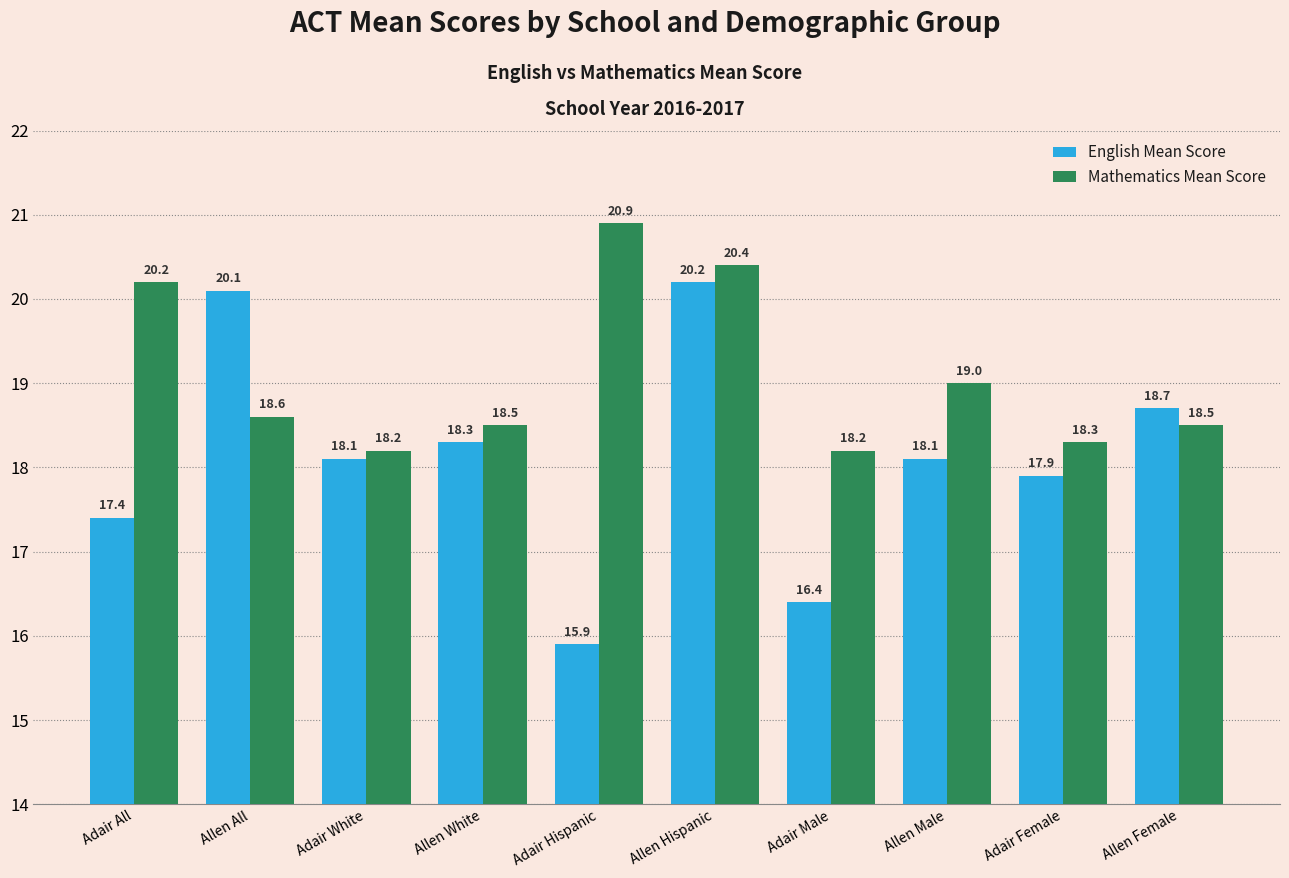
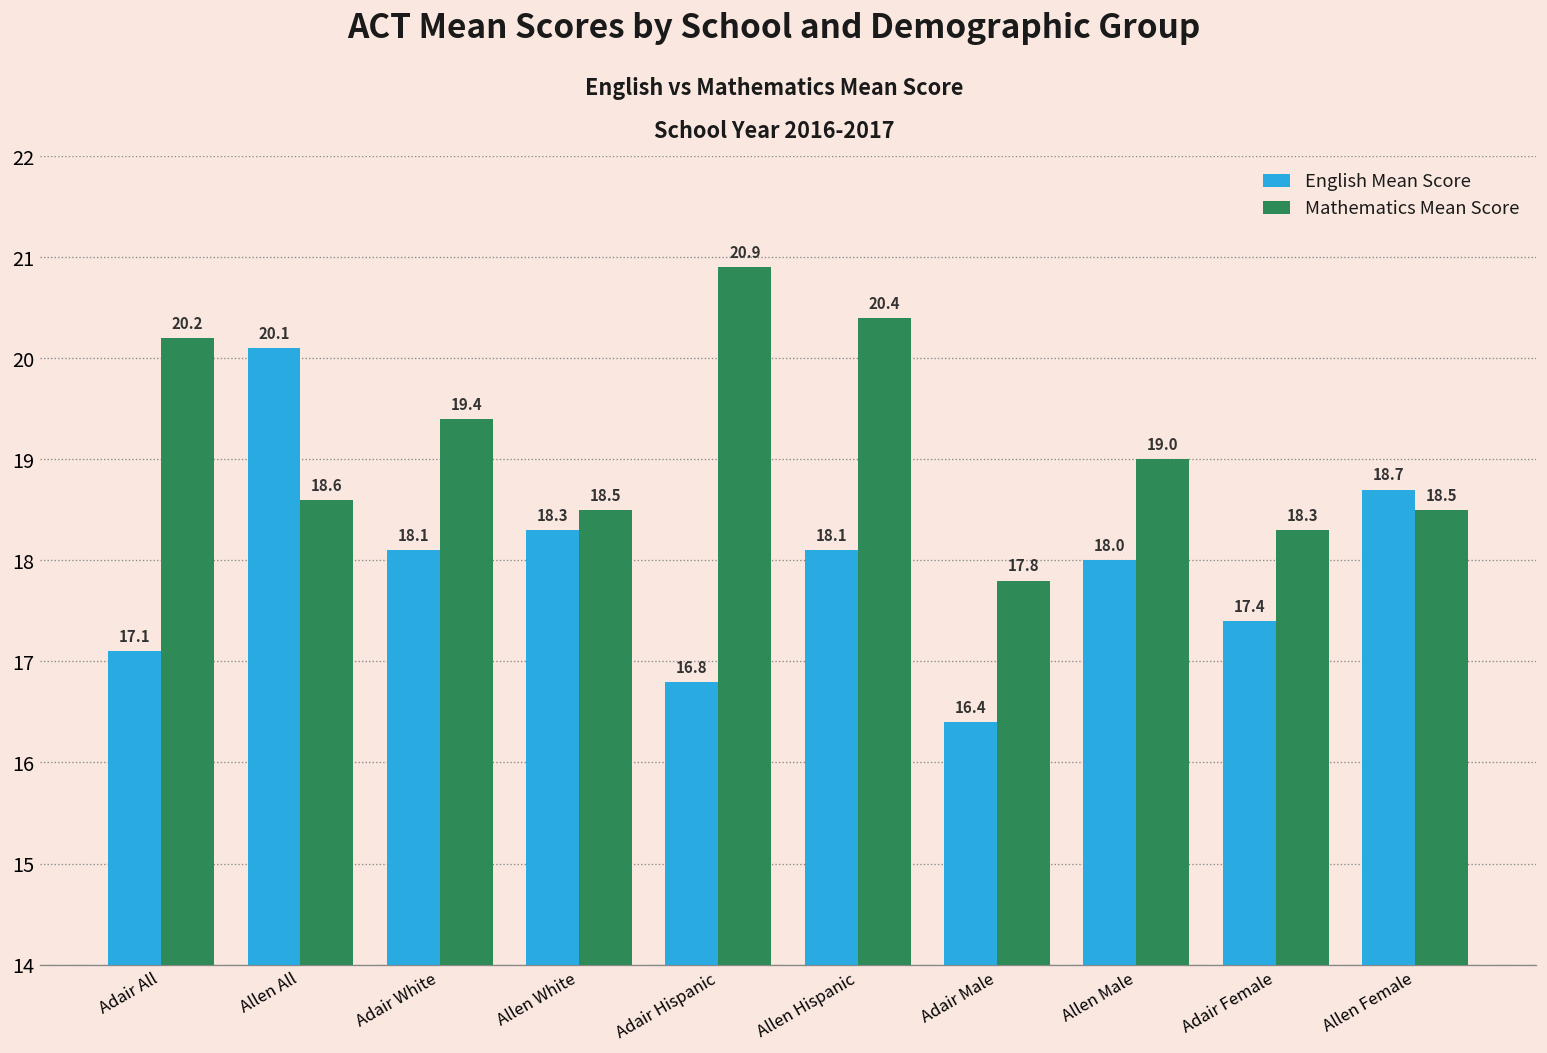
English Mean Score, Adair All: 17.4 -> 17.1
Mathematics Mean Score, Adair White: 18.2 -> 19.4
English Mean Score, Adair Hispanic: 15.9 -> 16.8
English Mean Score, Allen Hispanic: 20.2 -> 18.1
Mathematics Mean Score, Adair Male: 18.2 -> 17.8
English Mean Score, Allen Male: 18.1 -> 18.0
English Mean Score, Adair Female: 17.9 -> 17.4
